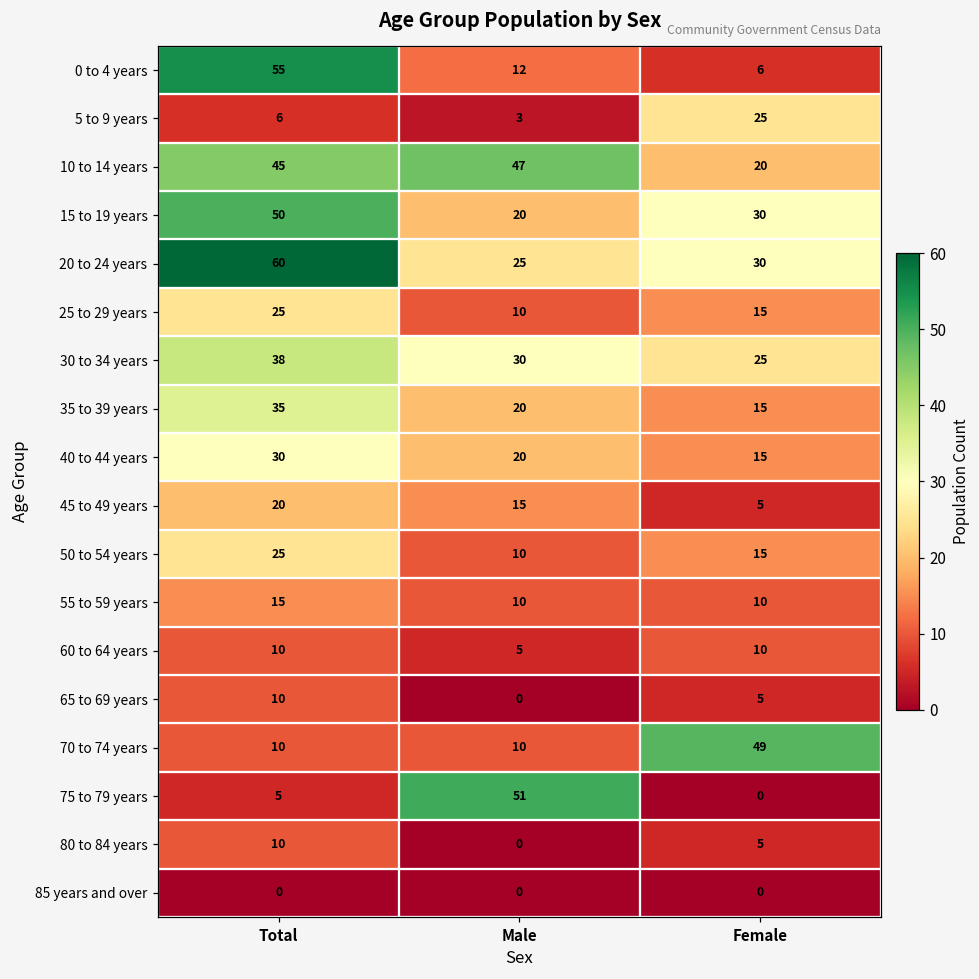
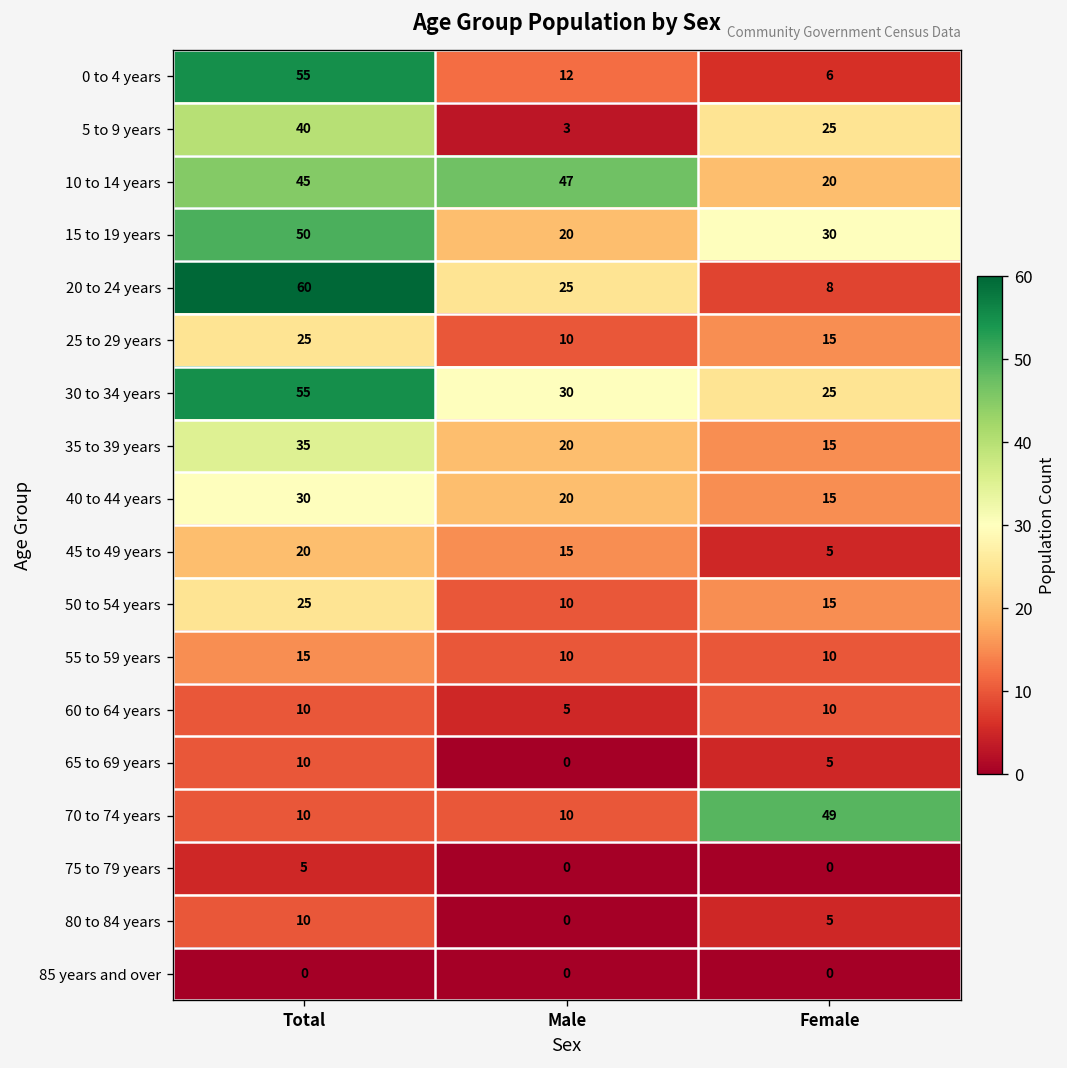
5 to 9 years, Total: 6 -> 40
20 to 24 years, Female: 30 -> 8
30 to 34 years, Total: 38 -> 55
75 to 79 years, Male: 51 -> 0
